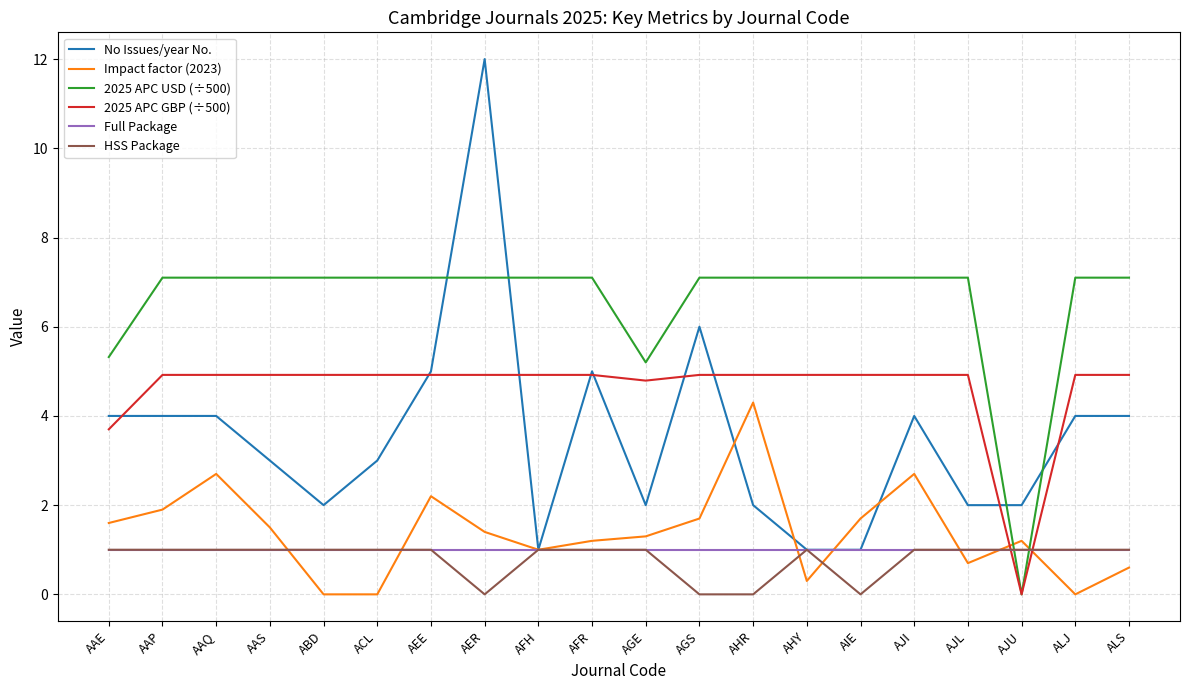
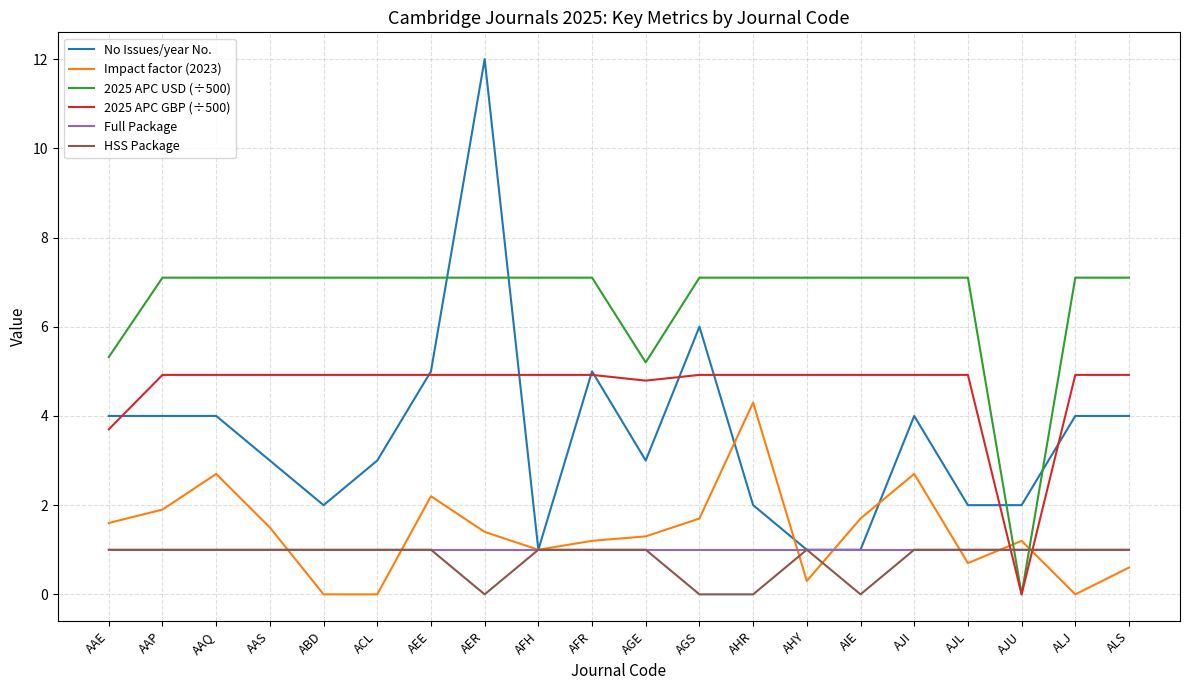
No Issues/year No., AGE: 2 -> 3
